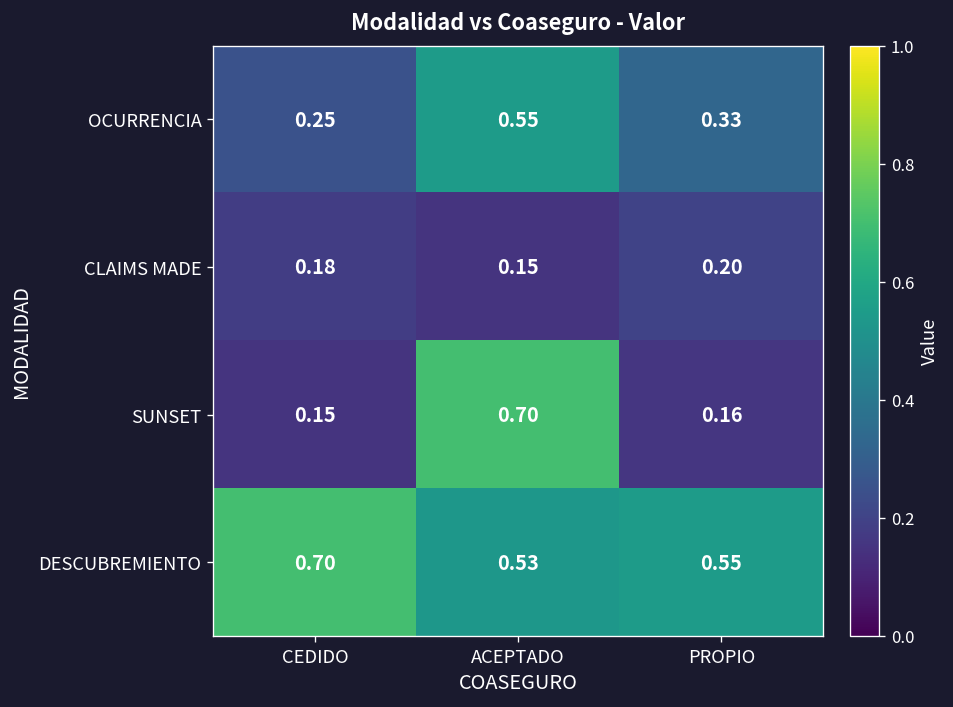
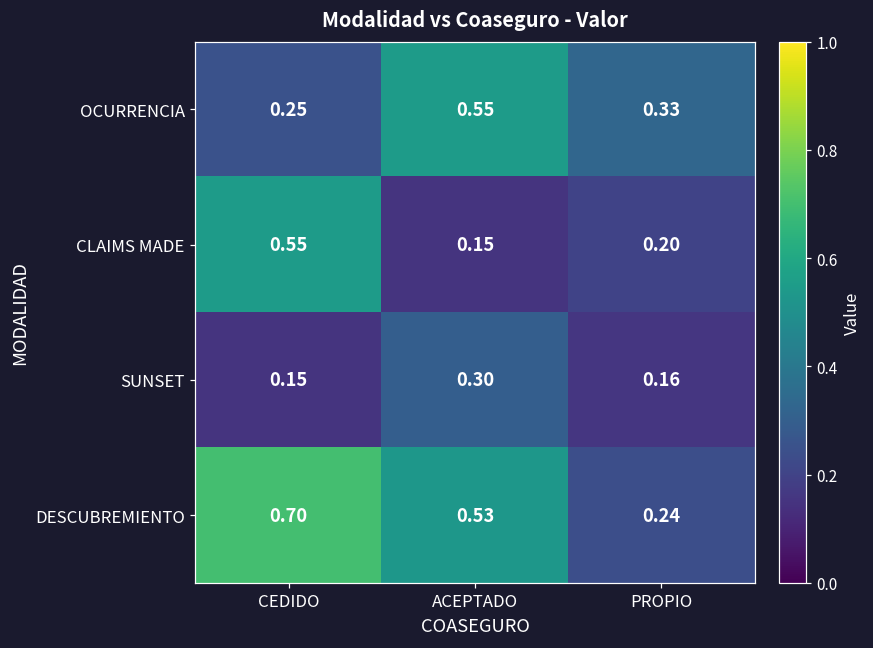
CLAIMS MADE, CEDIDO: 0.18 -> 0.55
SUNSET, ACEPTADO: 0.70 -> 0.30
DESCUBREMIENTO, PROPIO: 0.55 -> 0.24
